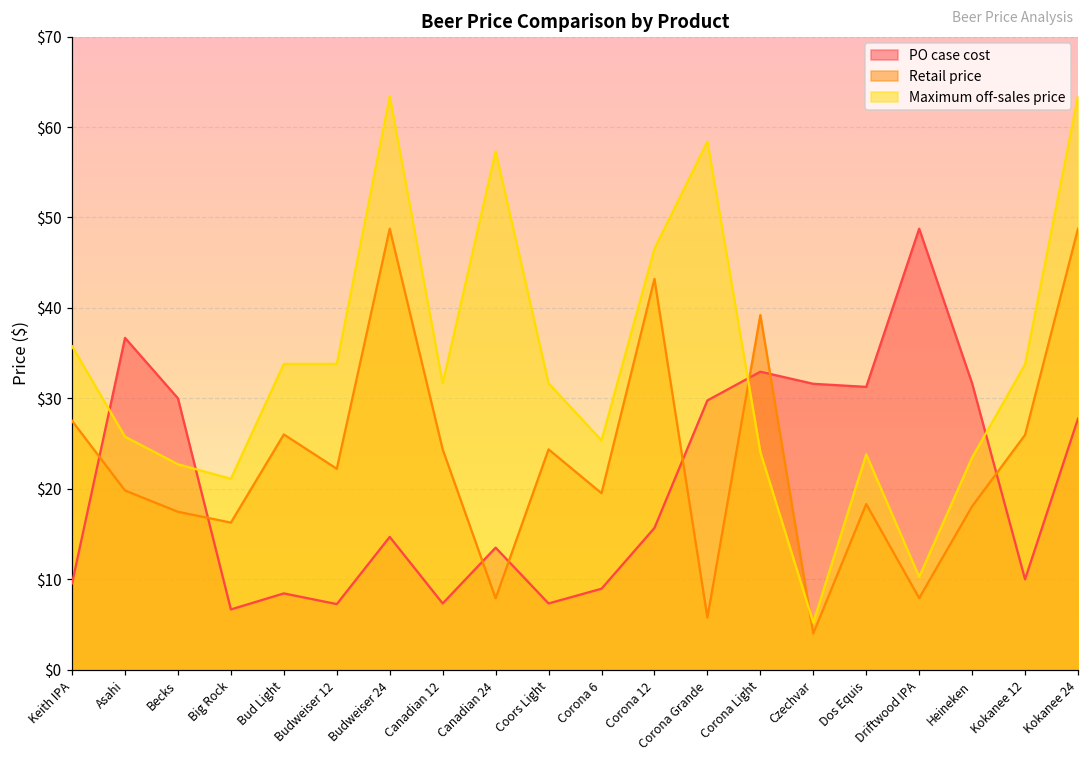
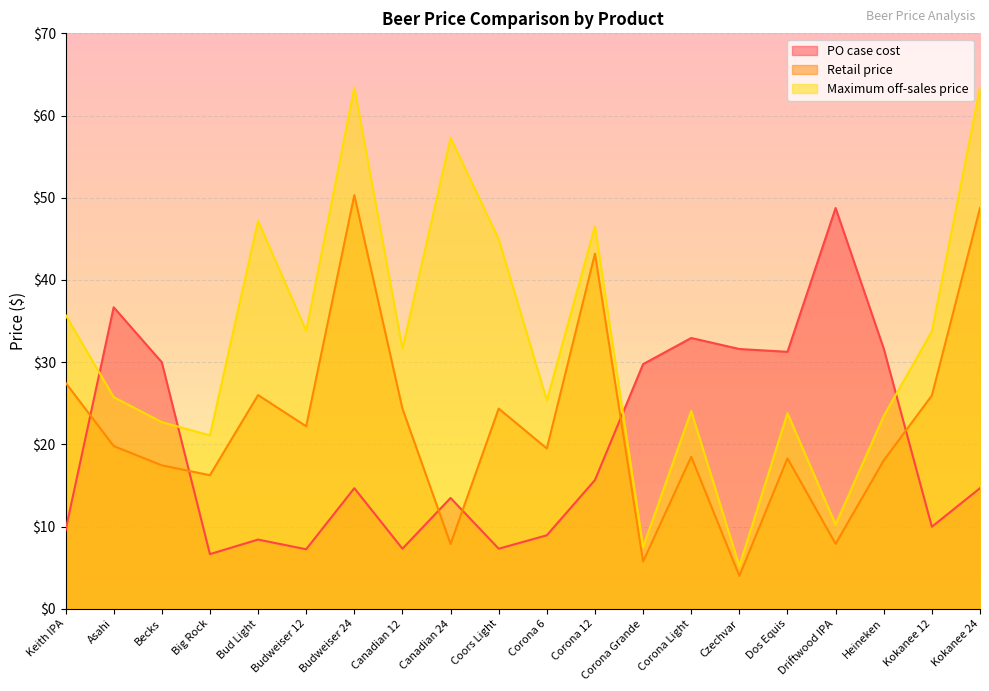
Maximum off-sales price, Bud Light: $34 -> $47
Retail price, Budweiser 24: $49 -> $50
Maximum off-sales price, Coors Light: $32 -> $45
Maximum off-sales price, Corona Grande: $58 -> $8
Retail price, Corona Light: $39 -> $19
PO case cost, Kokanee 24: $28 -> $15
